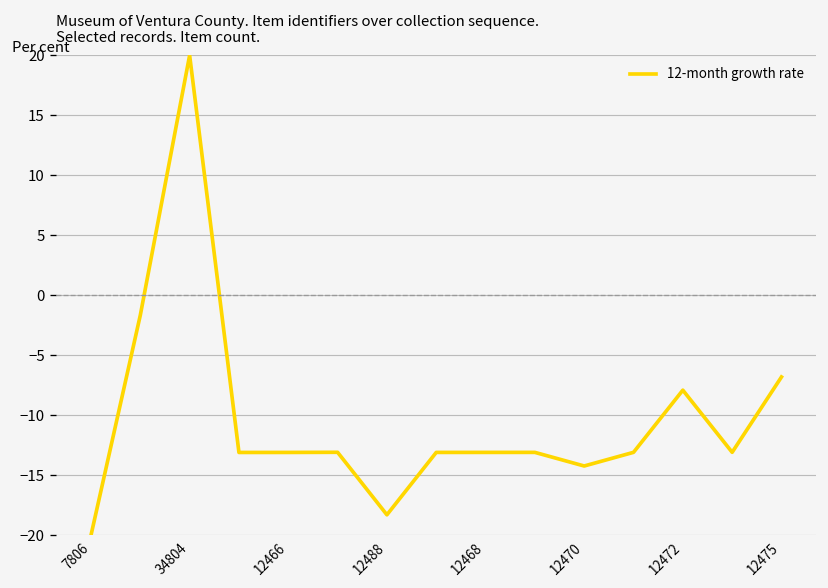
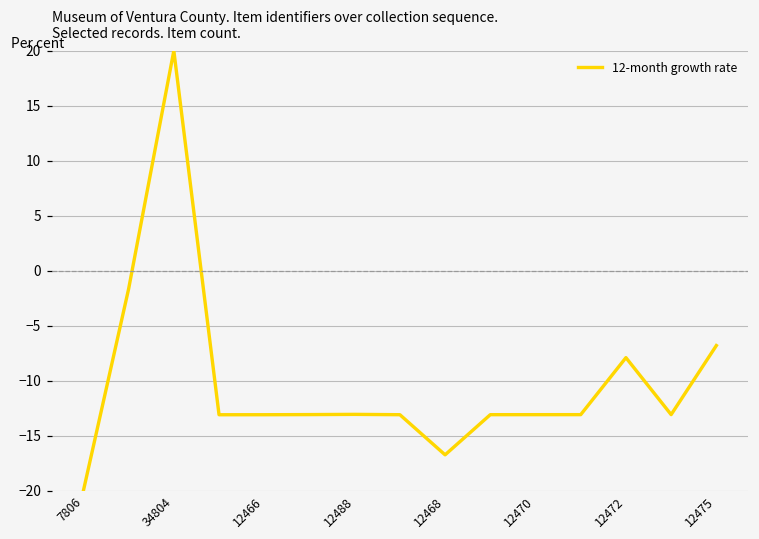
12488: -18 -> -13
12468: -13 -> -17
12470: -14 -> -13
